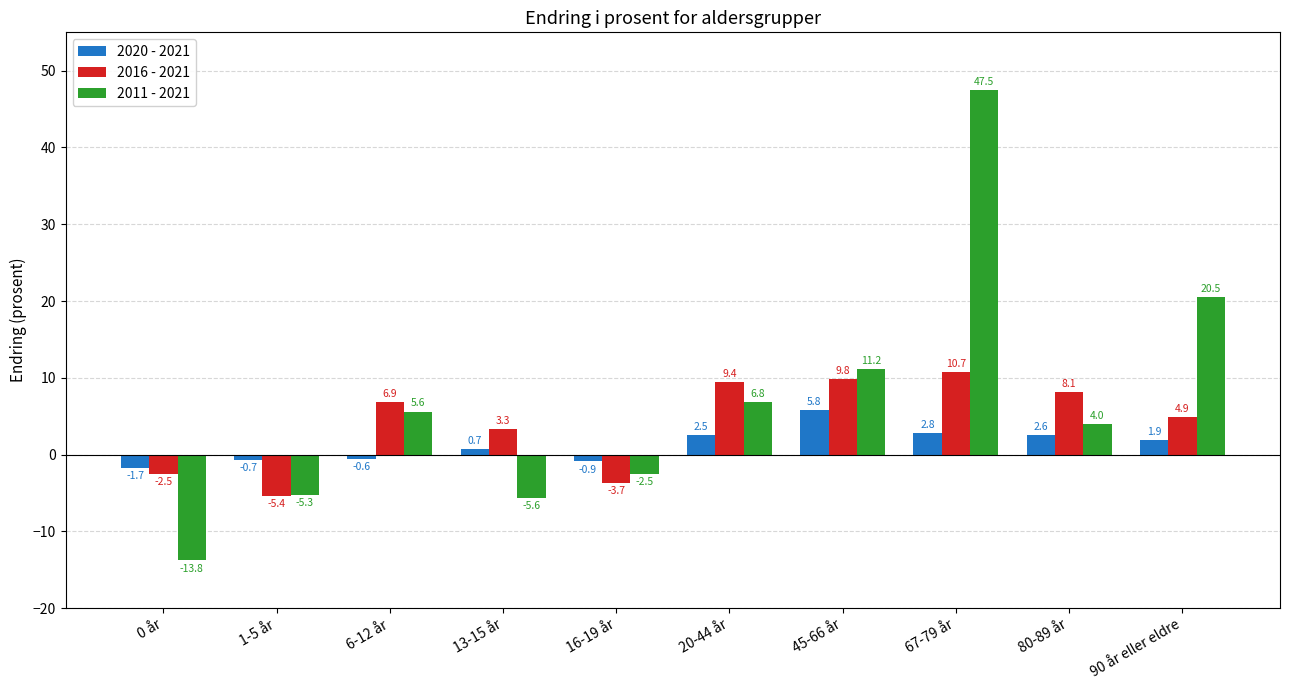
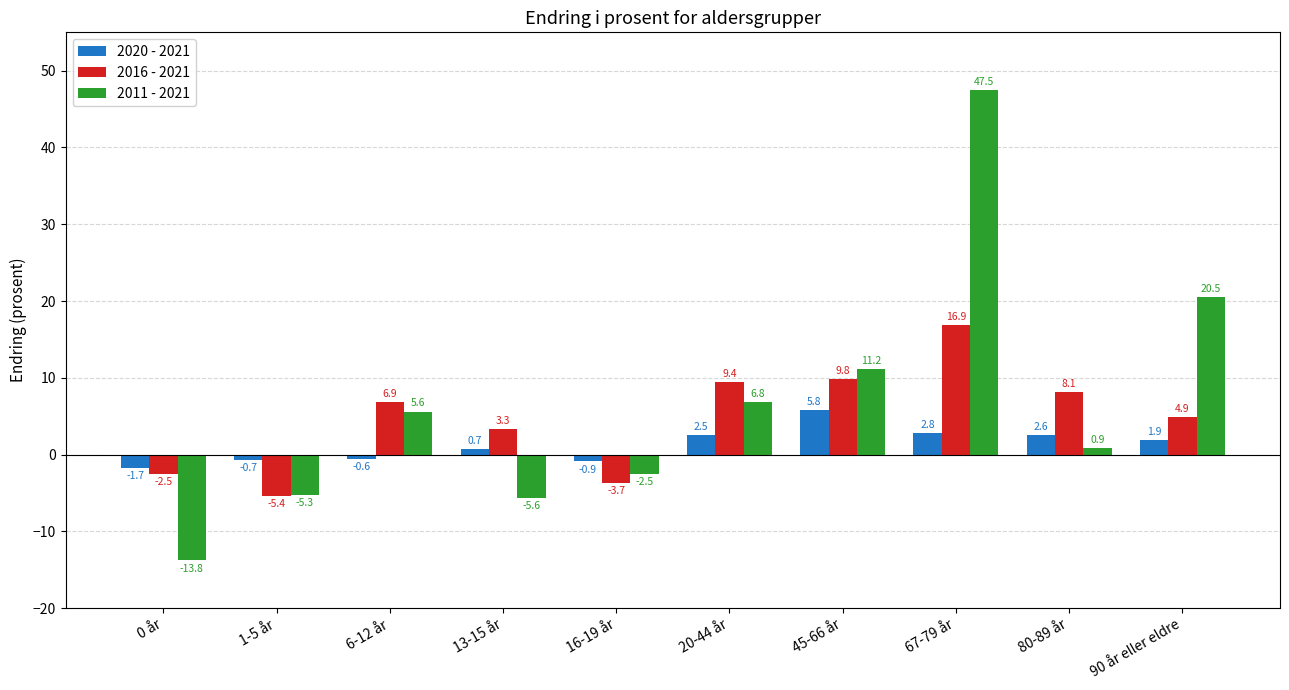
2016 - 2021, 67-79 år: 10.7 -> 16.9
2011 - 2021, 80-89 år: 4.0 -> 0.9
